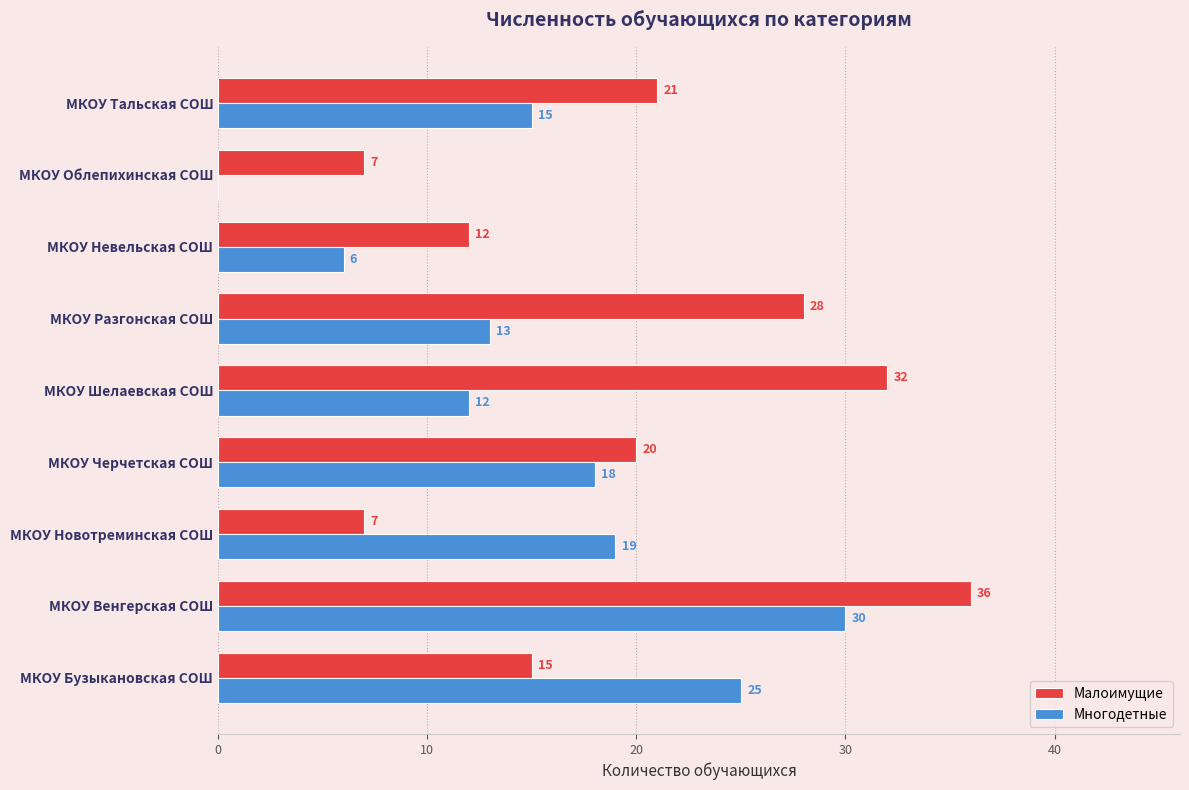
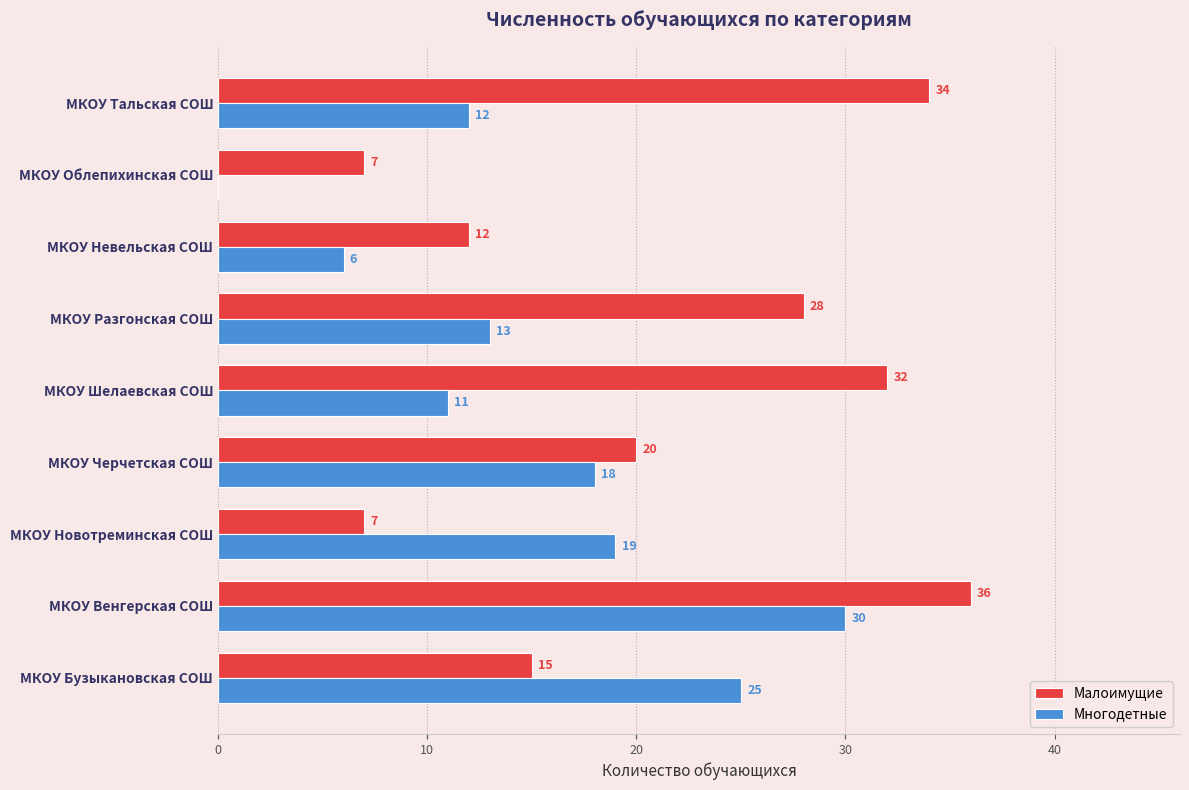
Малоимущие, МКОУ Тальская СОШ: 21 -> 34
Многодетные, МКОУ Тальская СОШ: 15 -> 12
Многодетные, МКОУ Шелаевская СОШ: 12 -> 11
